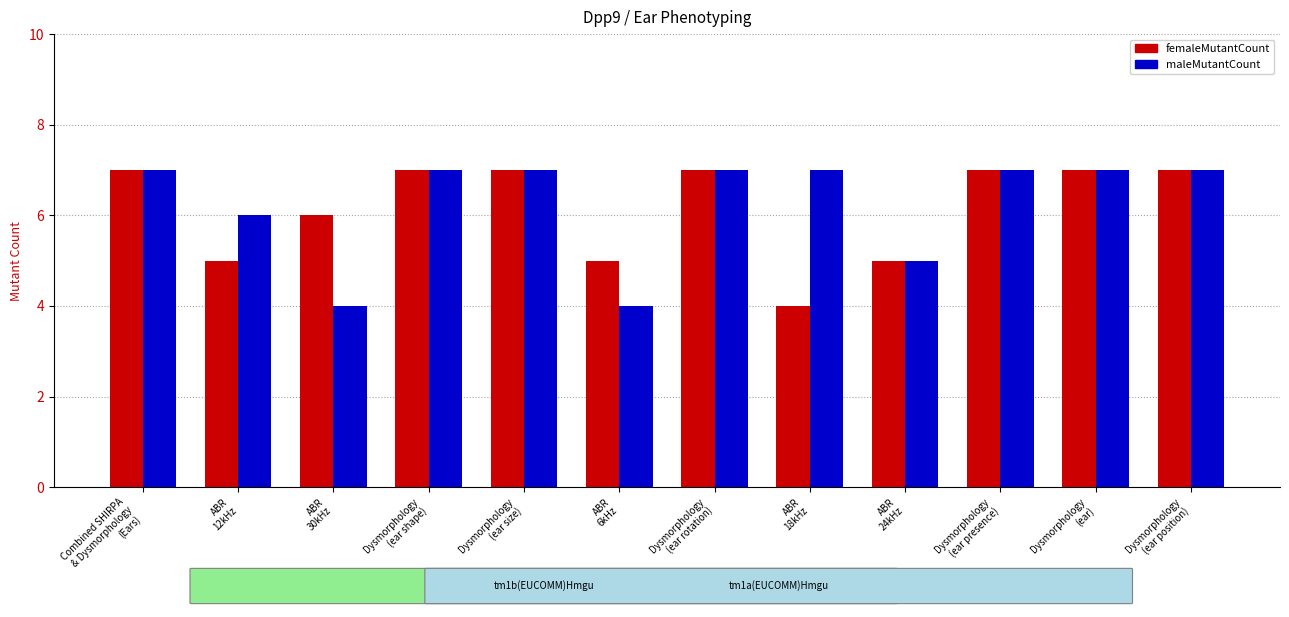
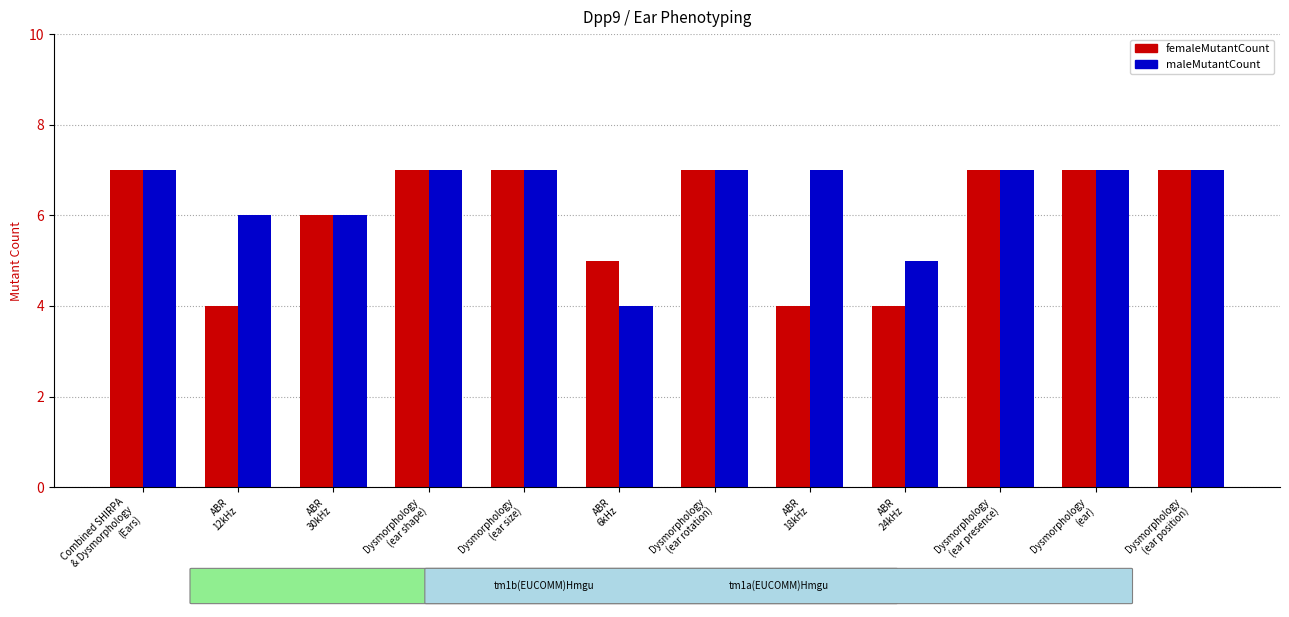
femaleMutantCount, ABR 12kHz: 5 -> 4
maleMutantCount, ABR 30kHz: 4 -> 6
femaleMutantCount, ABR 24kHz: 5 -> 4
